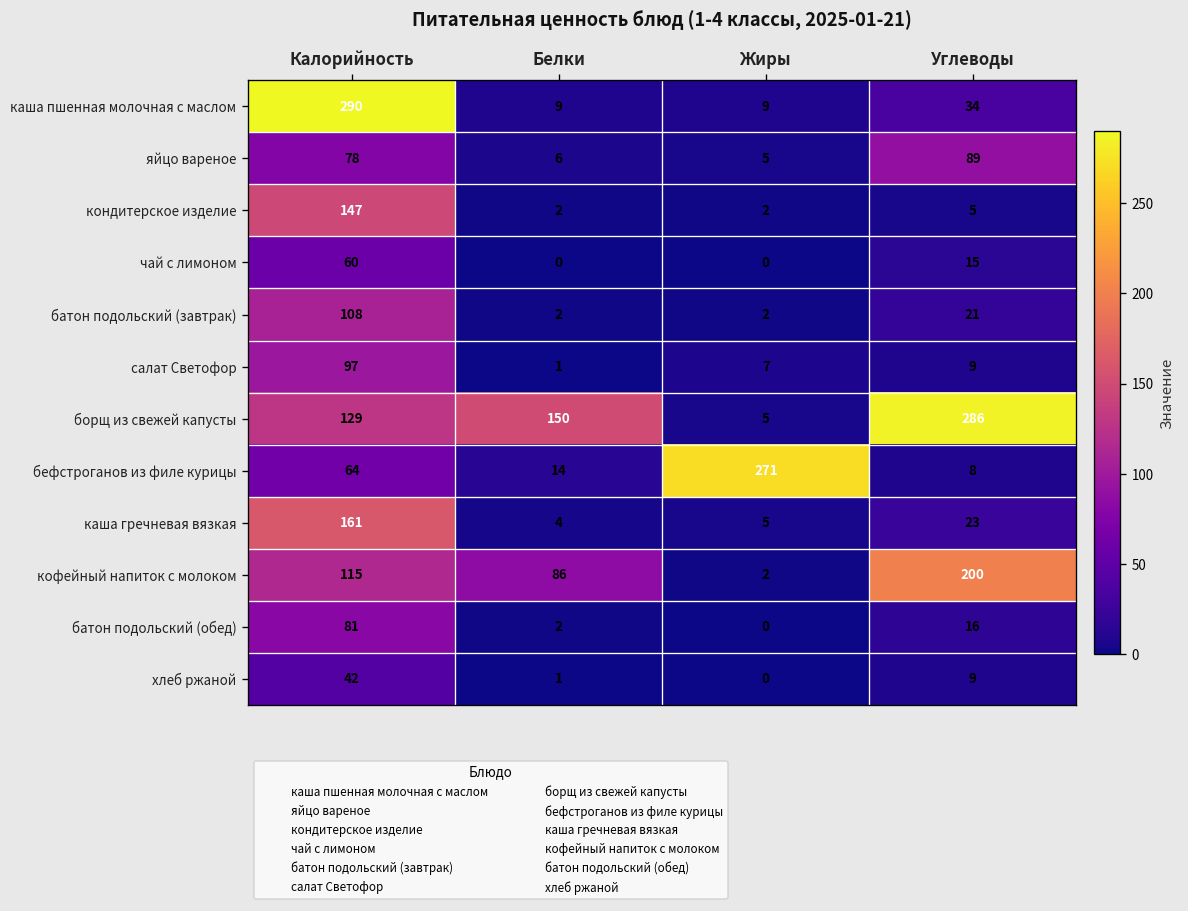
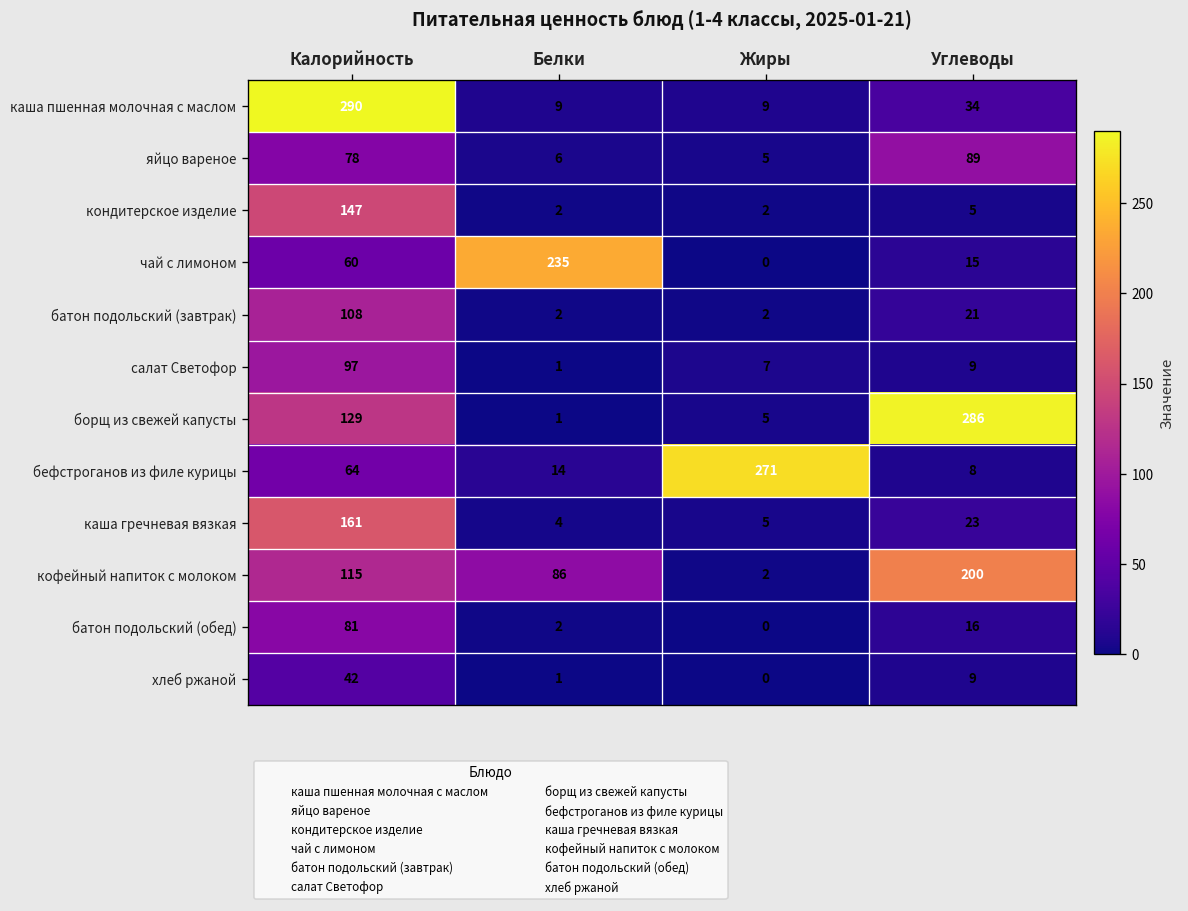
чай с лимоном, Белки: 0 -> 235
борщ из свежей капусты, Белки: 150 -> 1
